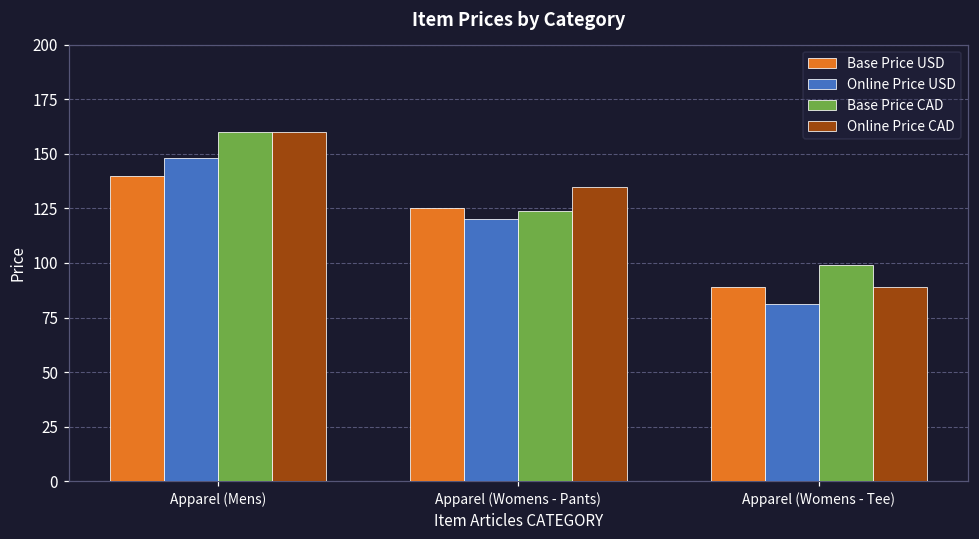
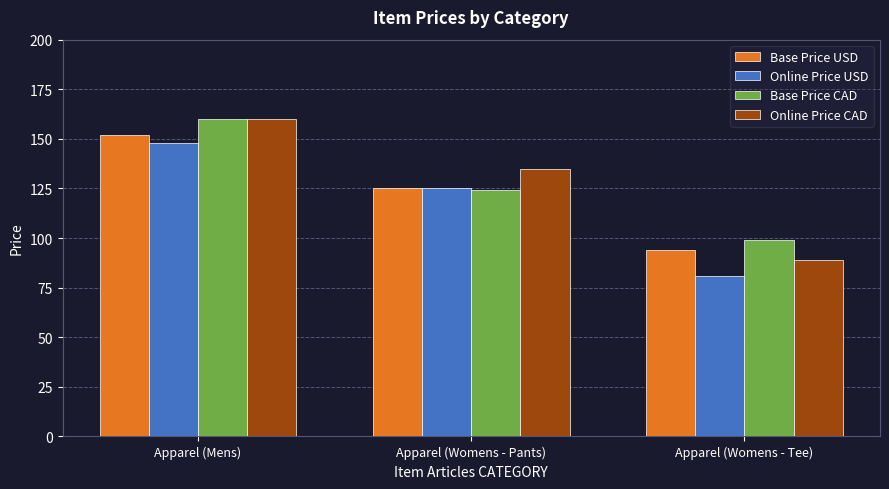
Base Price USD, Apparel (Mens): 140 -> 152
Online Price USD, Apparel (Womens - Pants): 120 -> 125
Base Price USD, Apparel (Womens - Tee): 89 -> 94
